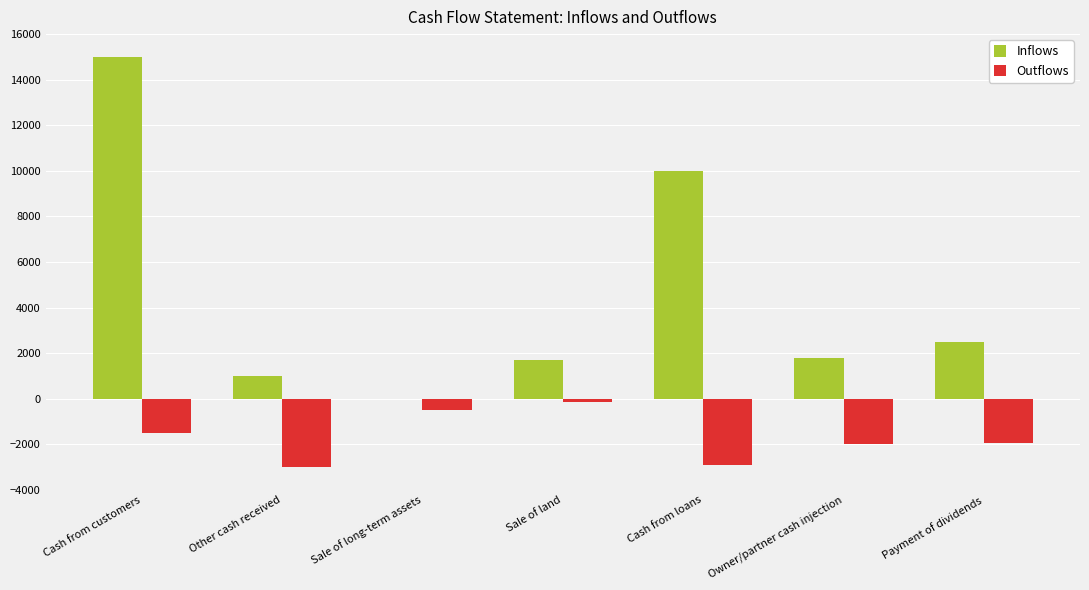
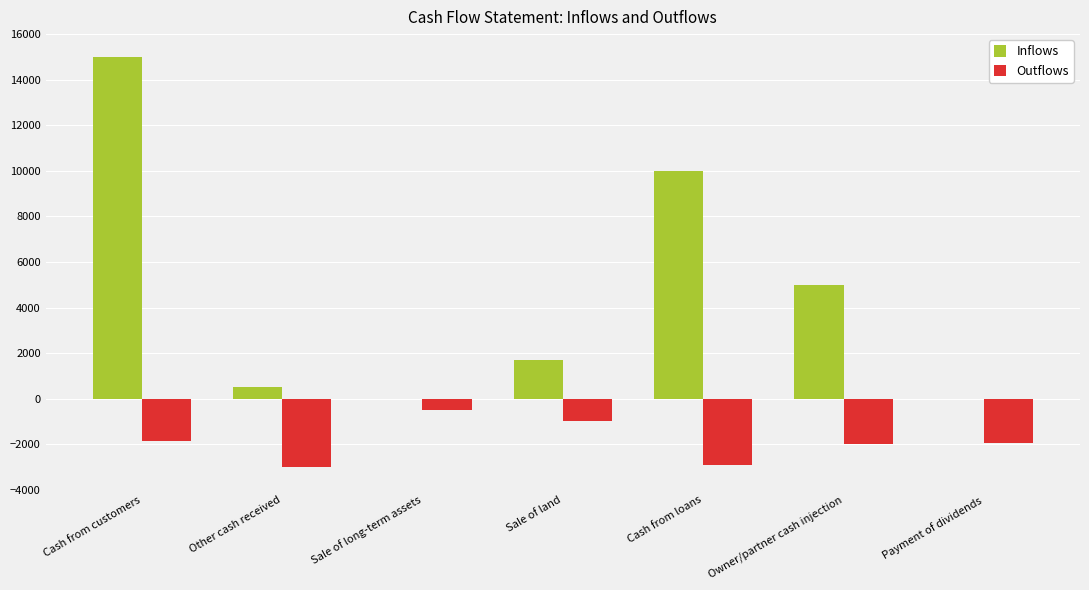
Outflows, Cash from customers: -1500 -> -1900
Inflows, Other cash received: 1000 -> 500
Outflows, Sale of land: -200 -> -1000
Inflows, Owner/partner cash injection: 1800 -> 5000
Inflows, Payment of dividends: 2500 -> 0
